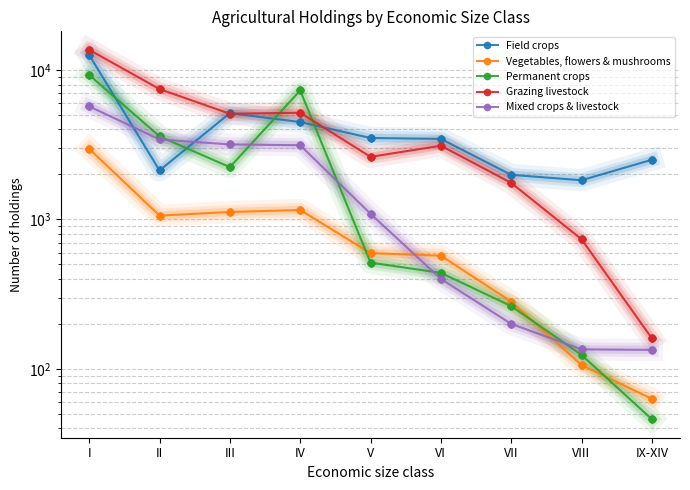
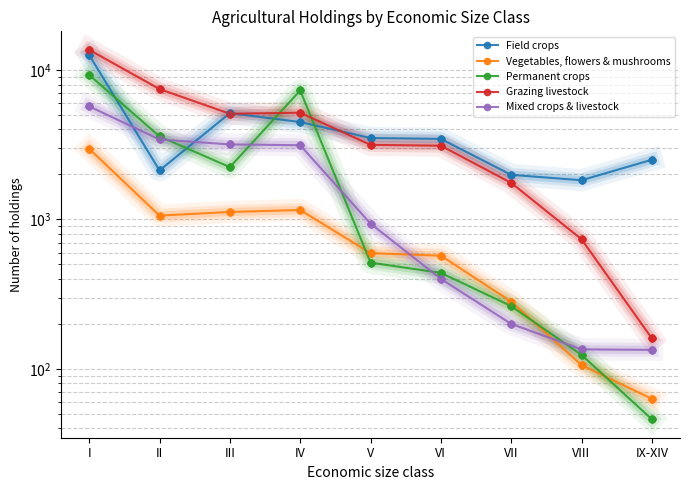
Grazing livestock, V: 2600 -> 3200
Mixed crops & livestock, V: 1100 -> 900
